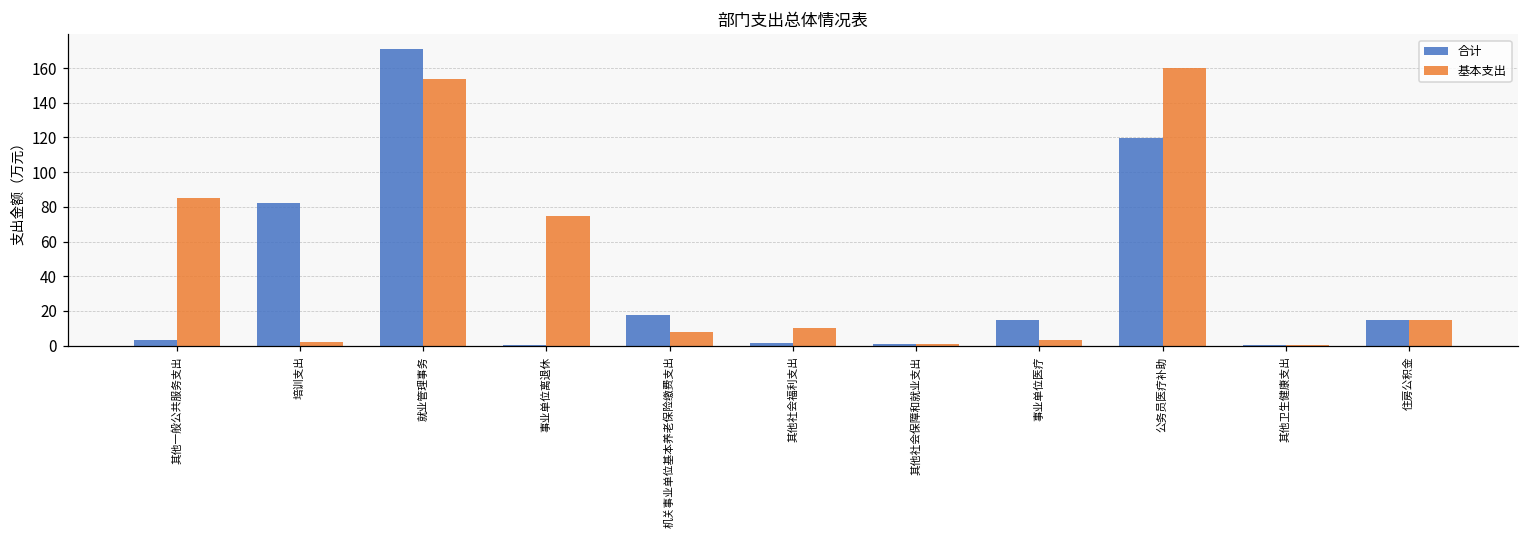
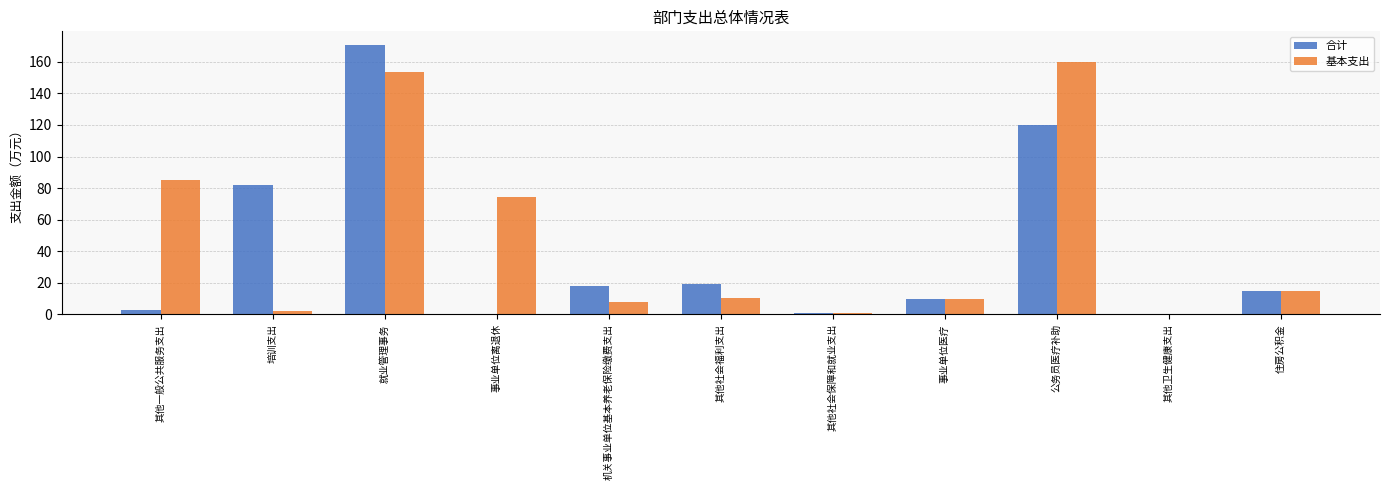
合计, 其他社会福利支出: 1 -> 19
合计, 事业单位医疗: 15 -> 9
基本支出, 事业单位医疗: 3 -> 9
